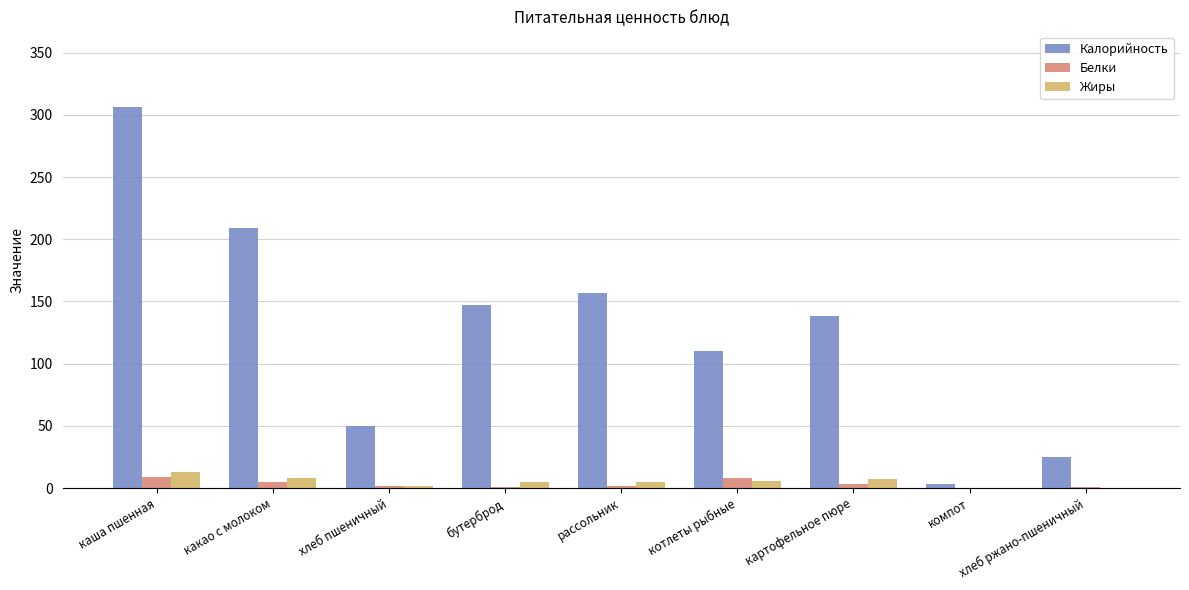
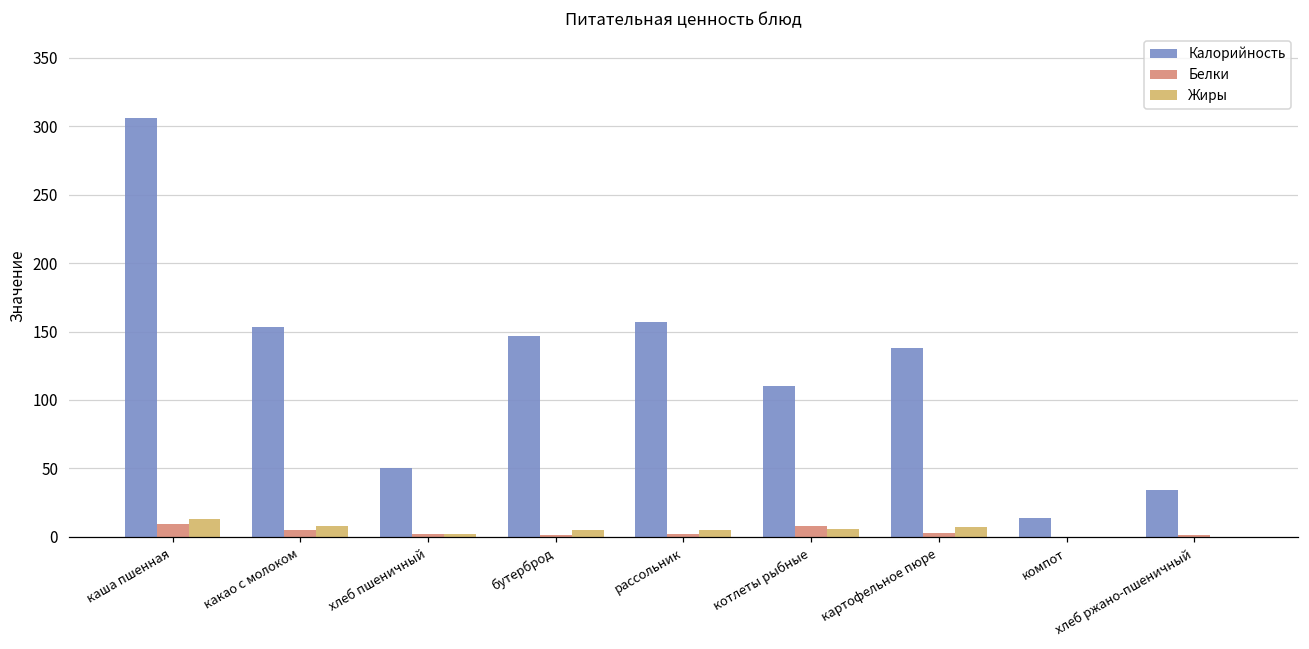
Калорийность, какао с молоком: 209 -> 153
Калорийность, компот: 3 -> 14
Калорийность, хлеб ржано-пшеничный: 25 -> 34
